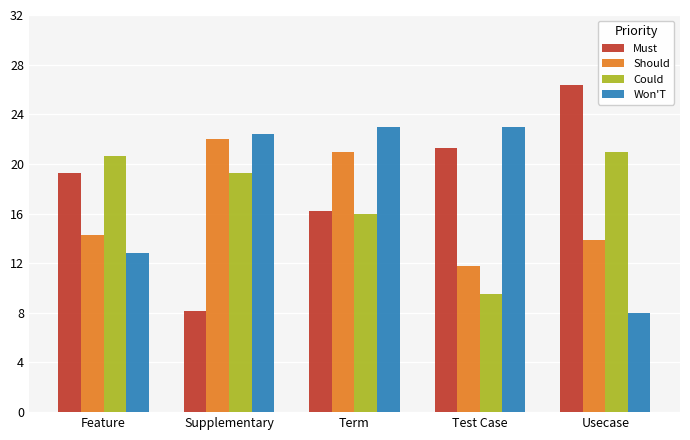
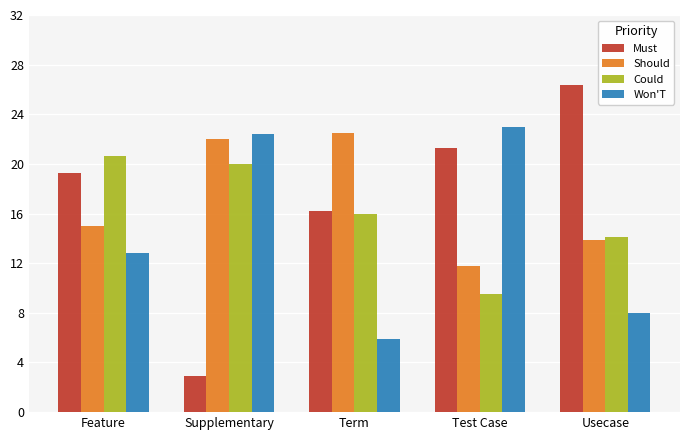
Should, Feature: 14.3 -> 15.0
Must, Supplementary: 8.1 -> 2.9
Could, Supplementary: 19.3 -> 20.0
Should, Term: 21.0 -> 22.5
Won'T, Term: 23.0 -> 5.9
Could, Usecase: 21.0 -> 14.1
